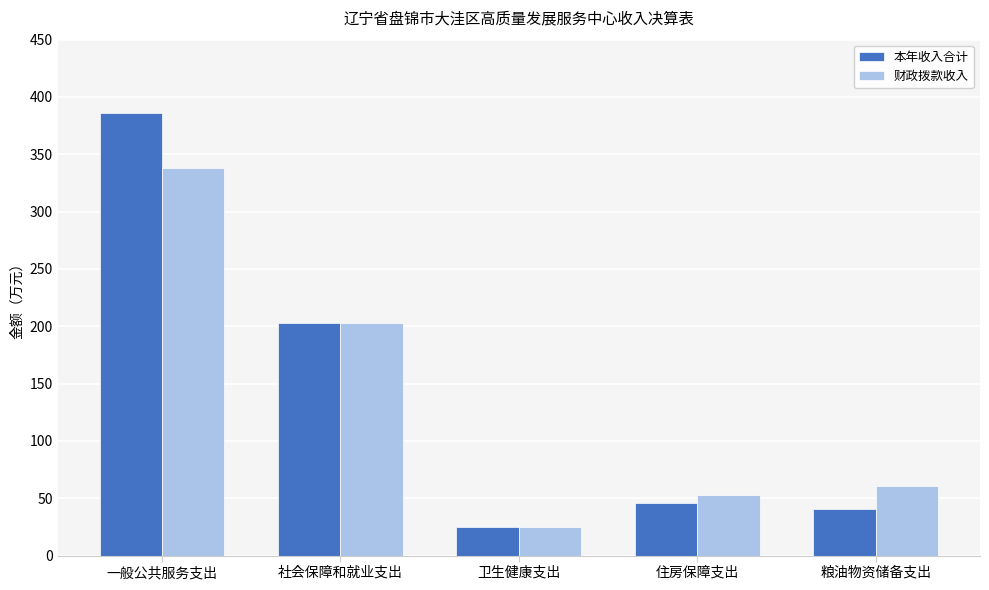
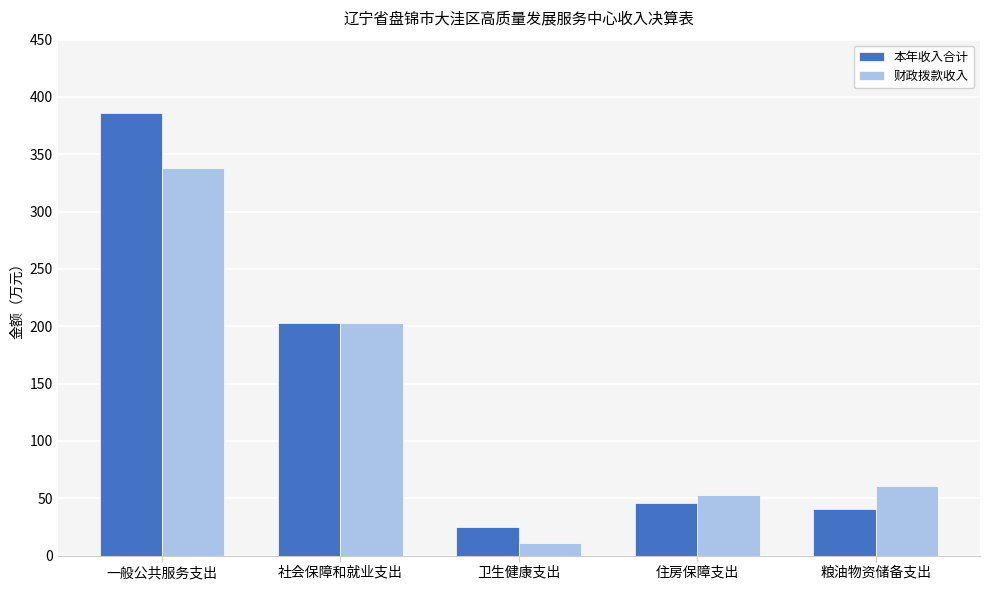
财政拨款收入, 卫生健康支出: 25 -> 11
